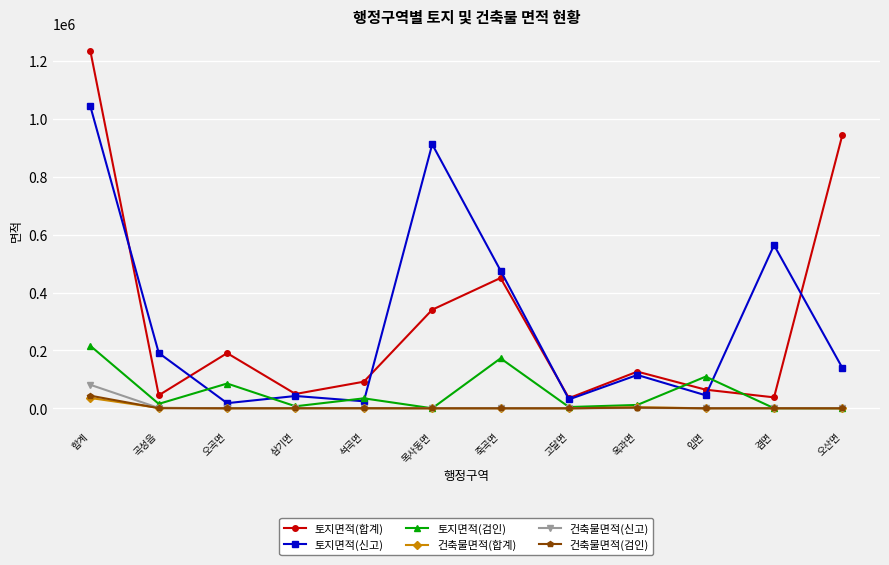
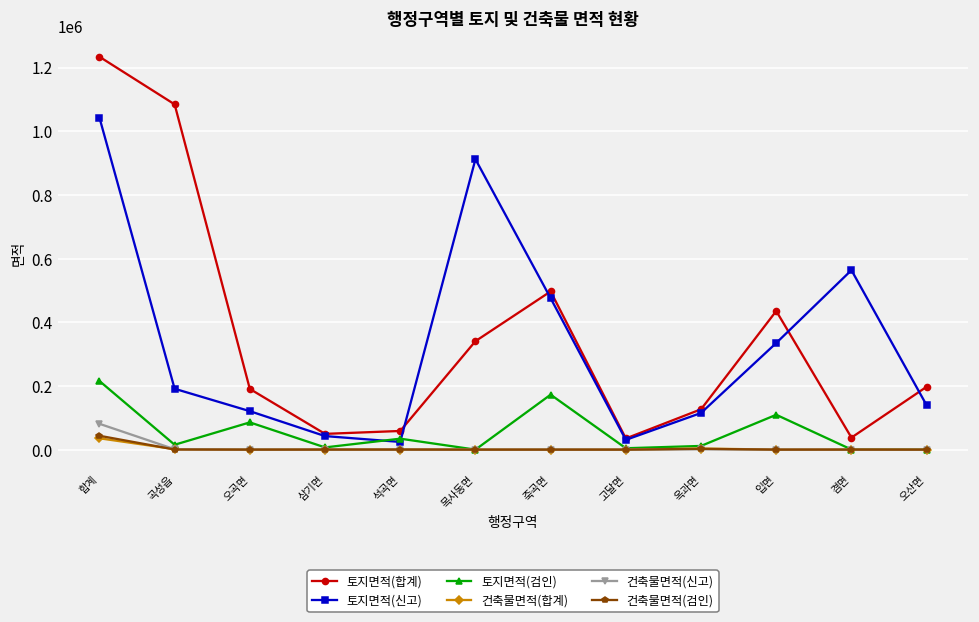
토지면적(합계), 곡성읍: 50000 -> 1080000
토지면적(신고), 오곡면: 20000 -> 120000
토지면적(합계), 석곡면: 90000 -> 60000
토지면적(합계), 죽곡면: 450000 -> 500000
토지면적(합계), 입면: 60000 -> 440000
토지면적(신고), 입면: 40000 -> 330000
토지면적(합계), 오산면: 940000 -> 200000
